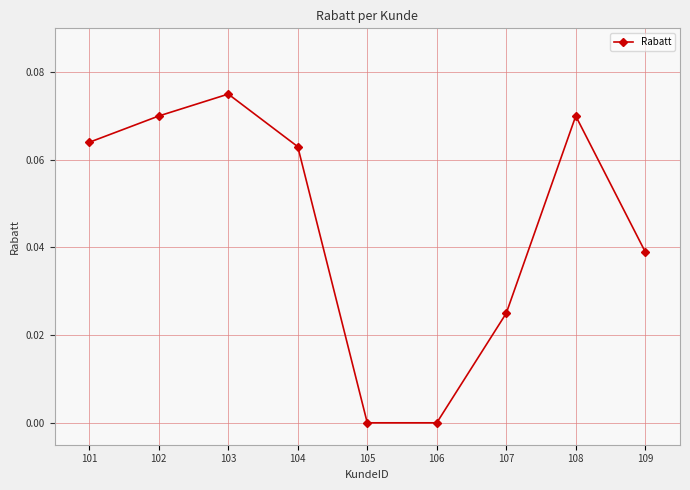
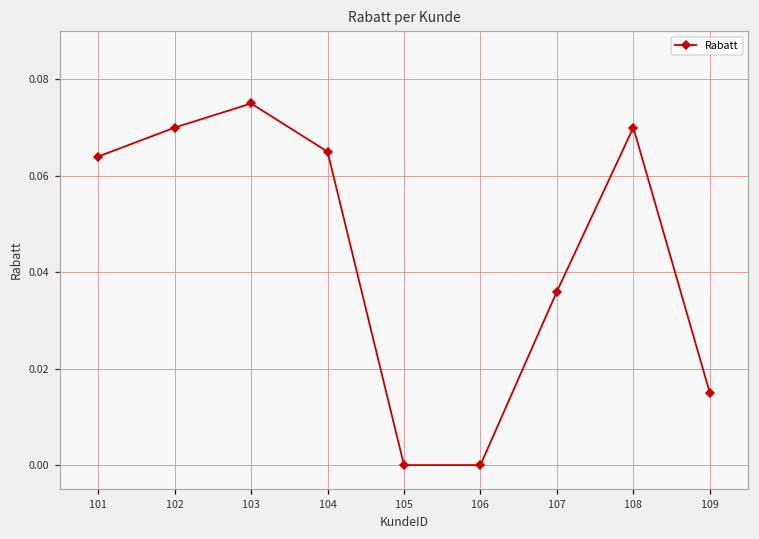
104: 0.063 -> 0.065
107: 0.025 -> 0.036
109: 0.039 -> 0.015
